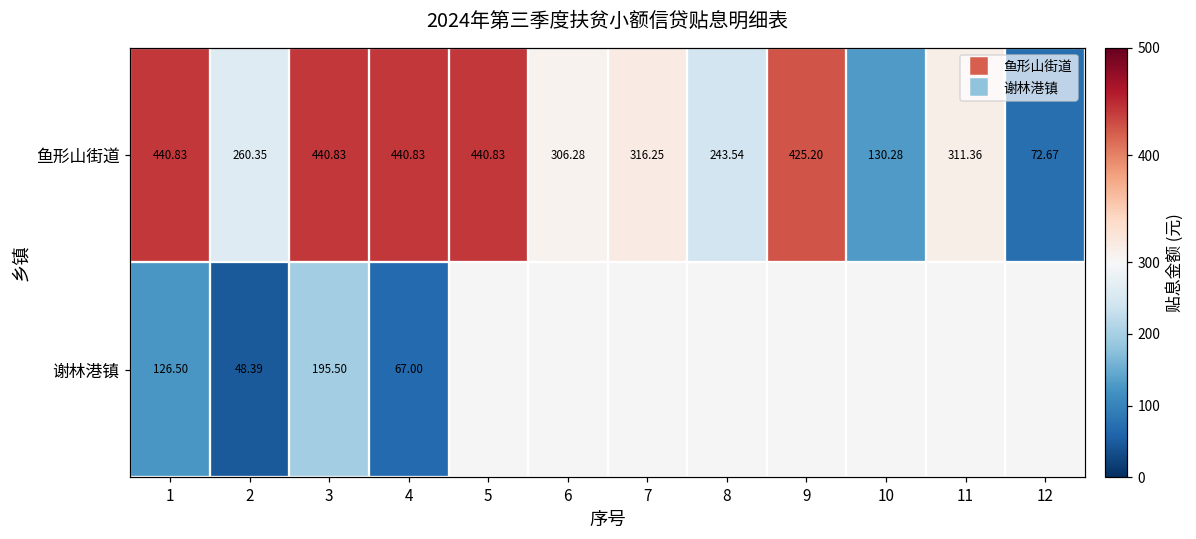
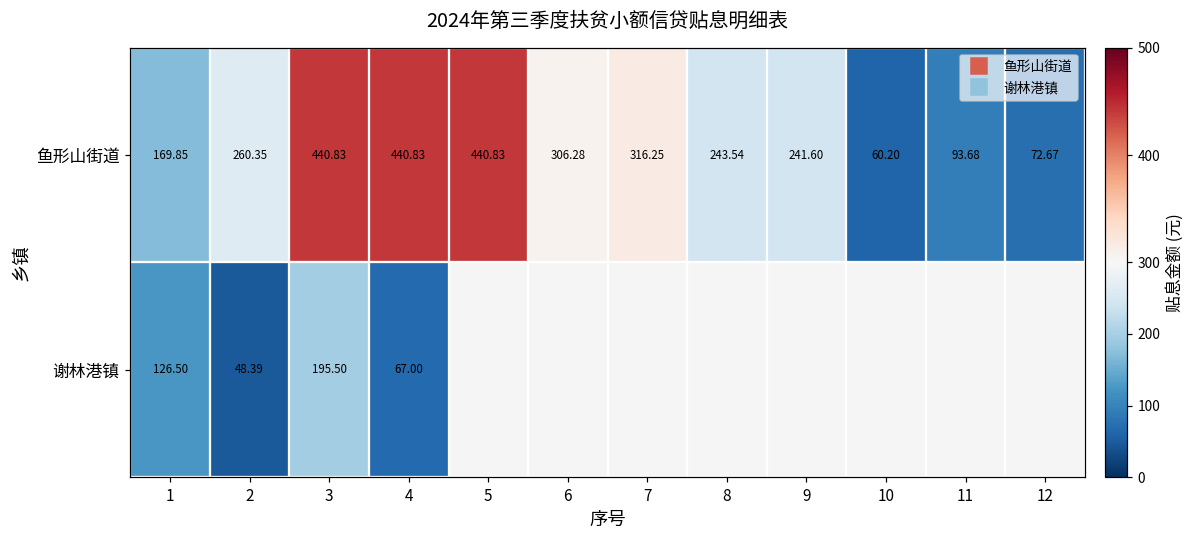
鱼形山街道, 1: 440.83 -> 169.85
鱼形山街道, 9: 425.20 -> 241.60
鱼形山街道, 10: 130.28 -> 60.20
鱼形山街道, 11: 311.36 -> 93.68
